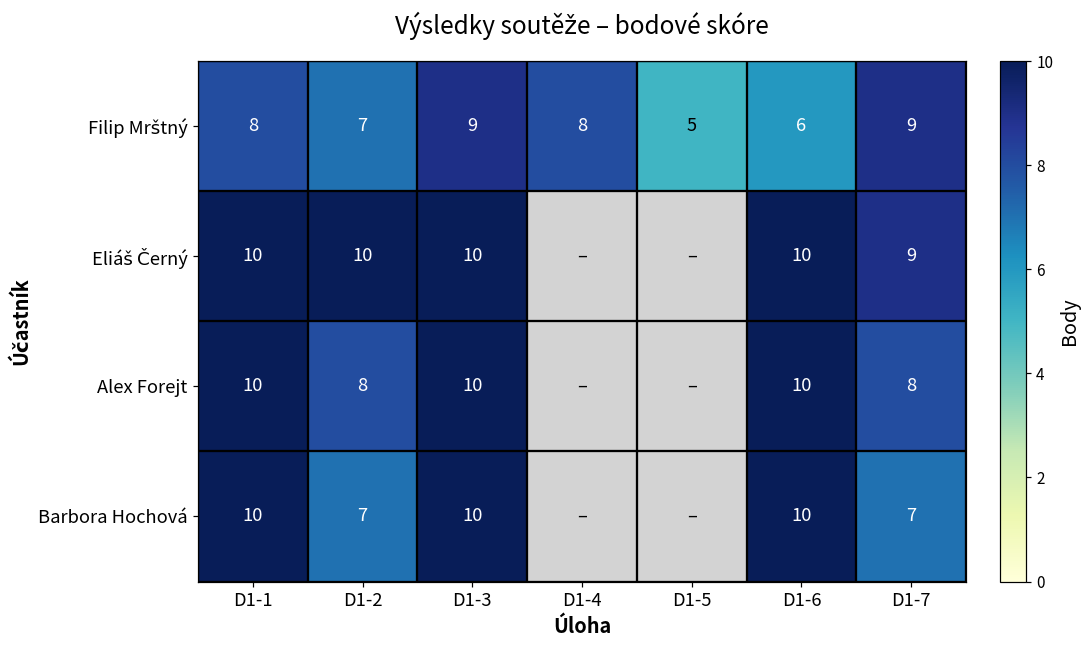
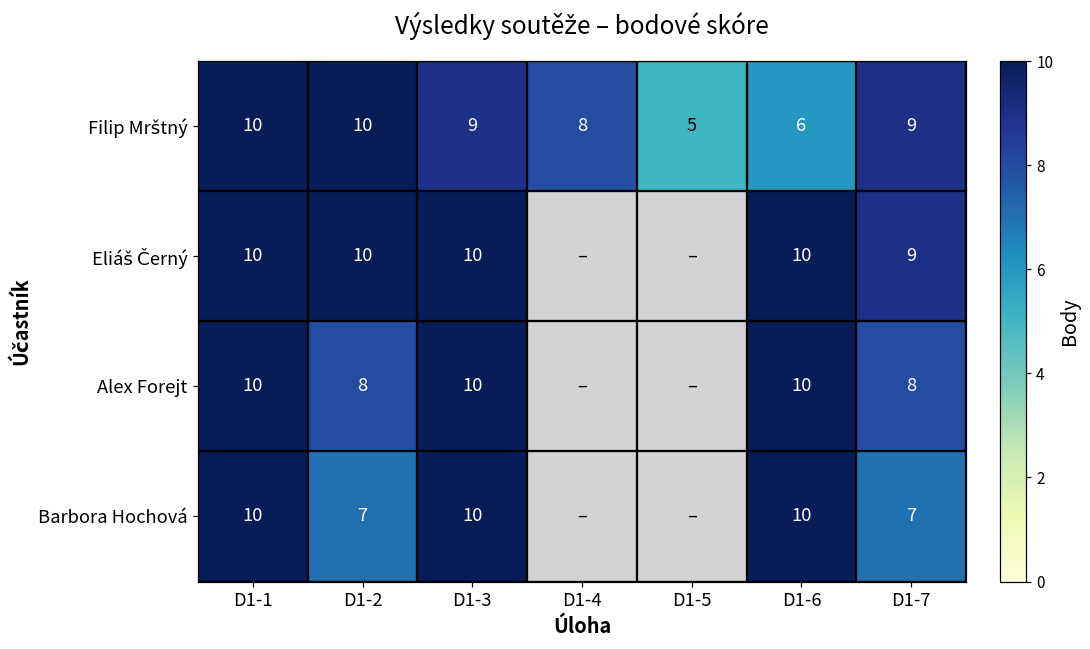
Filip Mrštný, D1-1: 8 -> 10
Filip Mrštný, D1-2: 7 -> 10
